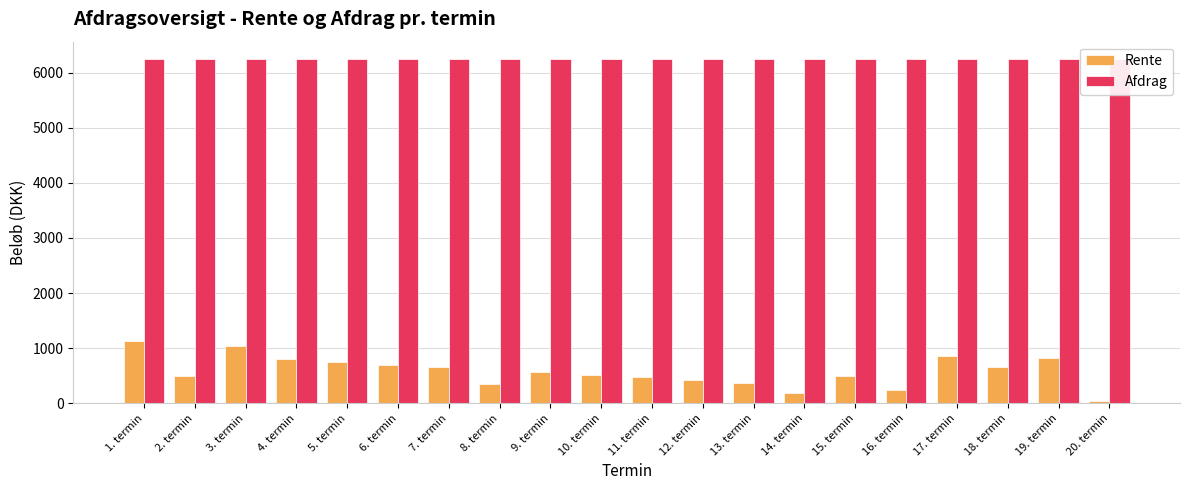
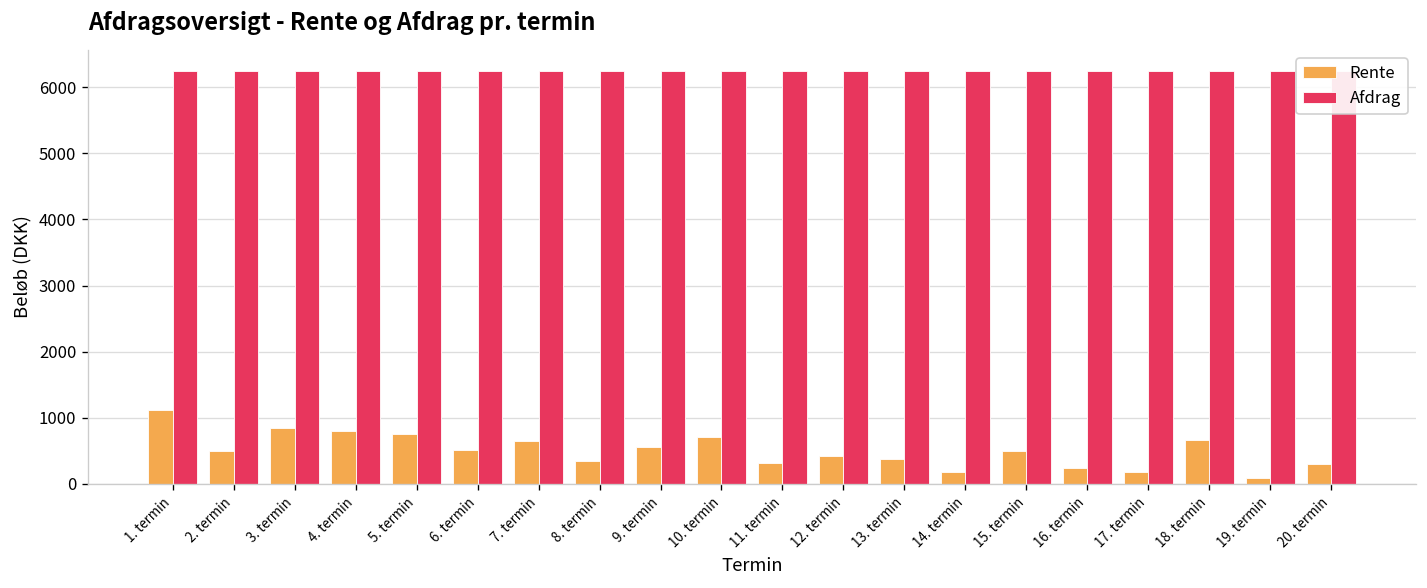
Rente, 3. termin: 1000 -> 800
Rente, 6. termin: 700 -> 500
Rente, 10. termin: 500 -> 700
Rente, 11. termin: 500 -> 300
Rente, 17. termin: 900 -> 200
Rente, 19. termin: 800 -> 100
Rente, 20. termin: 0 -> 300
